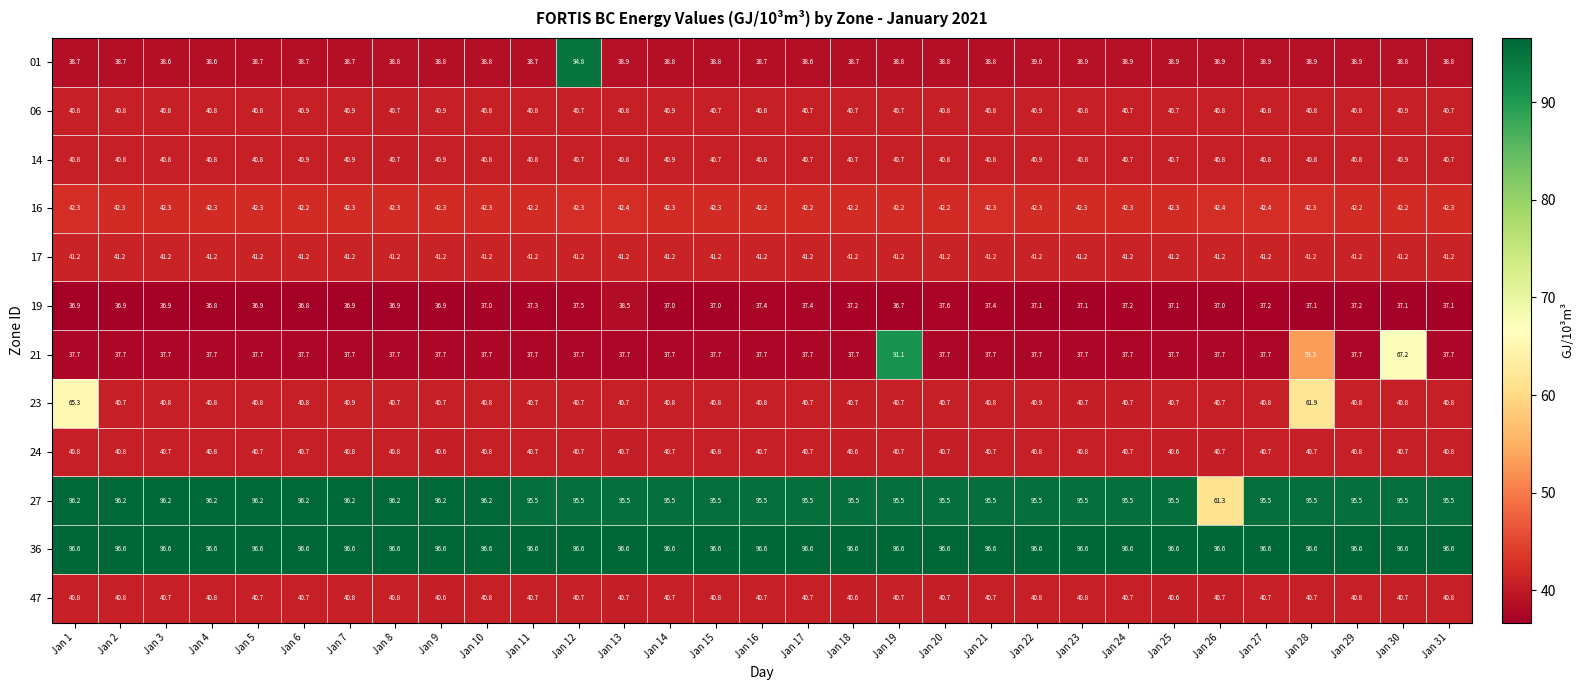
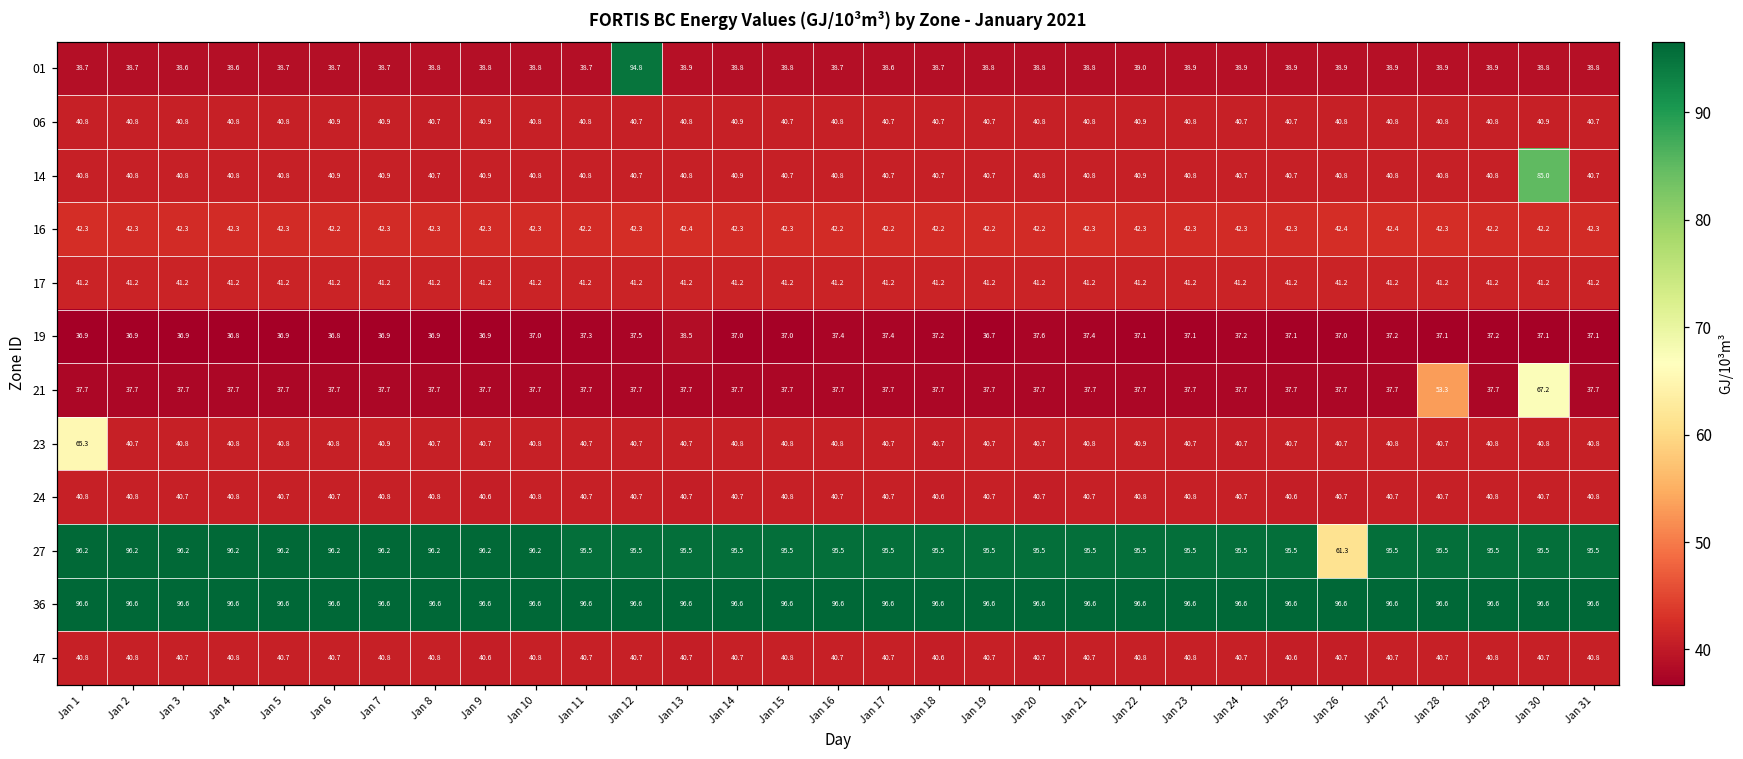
14, Jan 30: 40.9 -> 85.0
21, Jan 19: 91.1 -> 37.7
23, Jan 28: 61.9 -> 40.7
